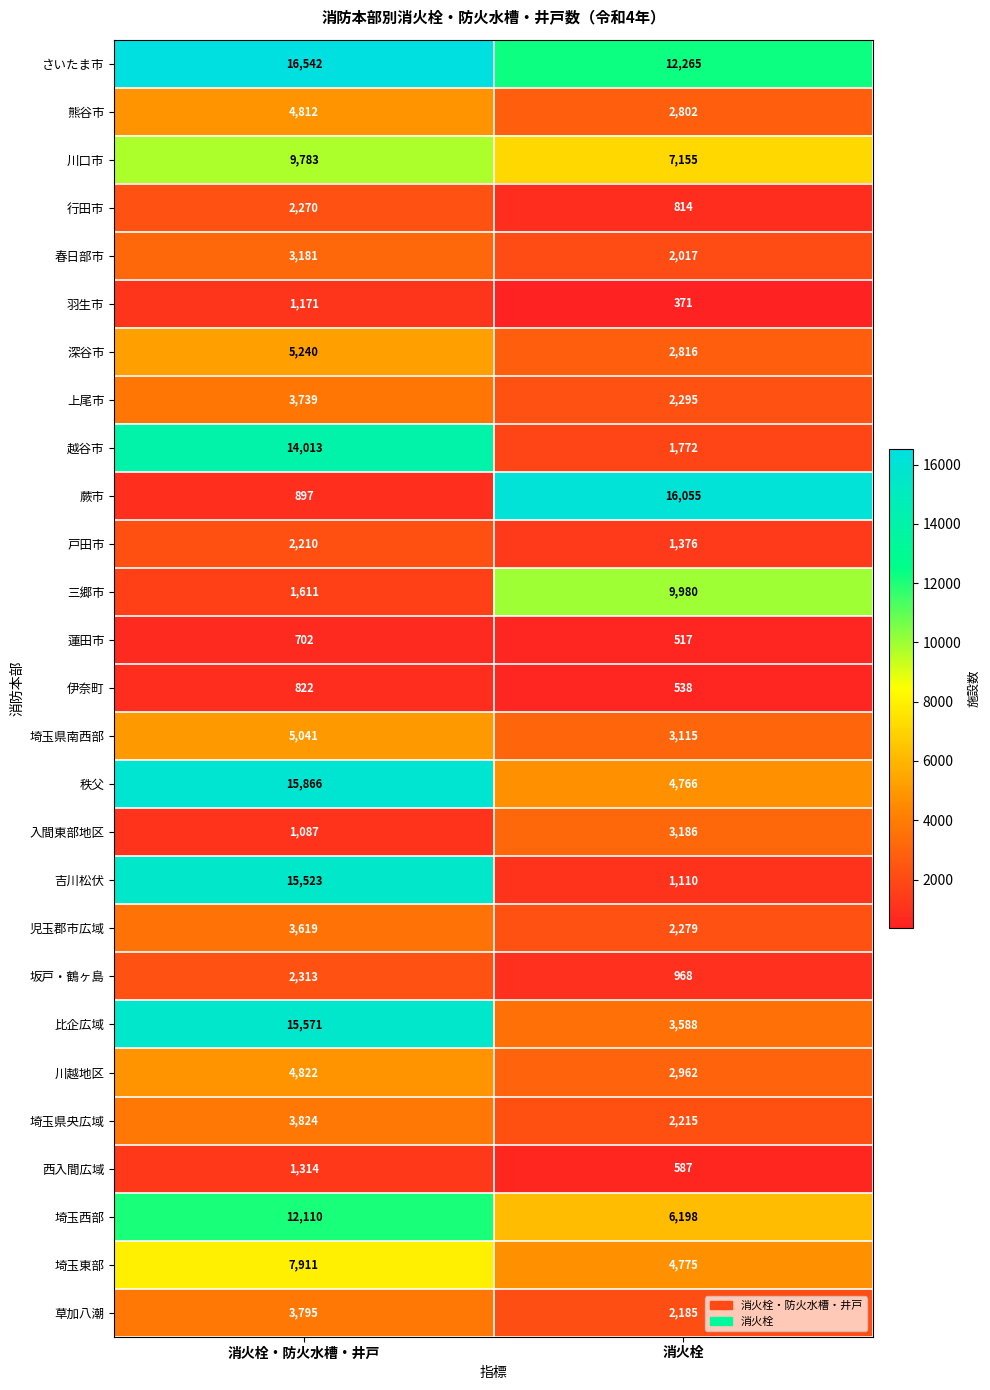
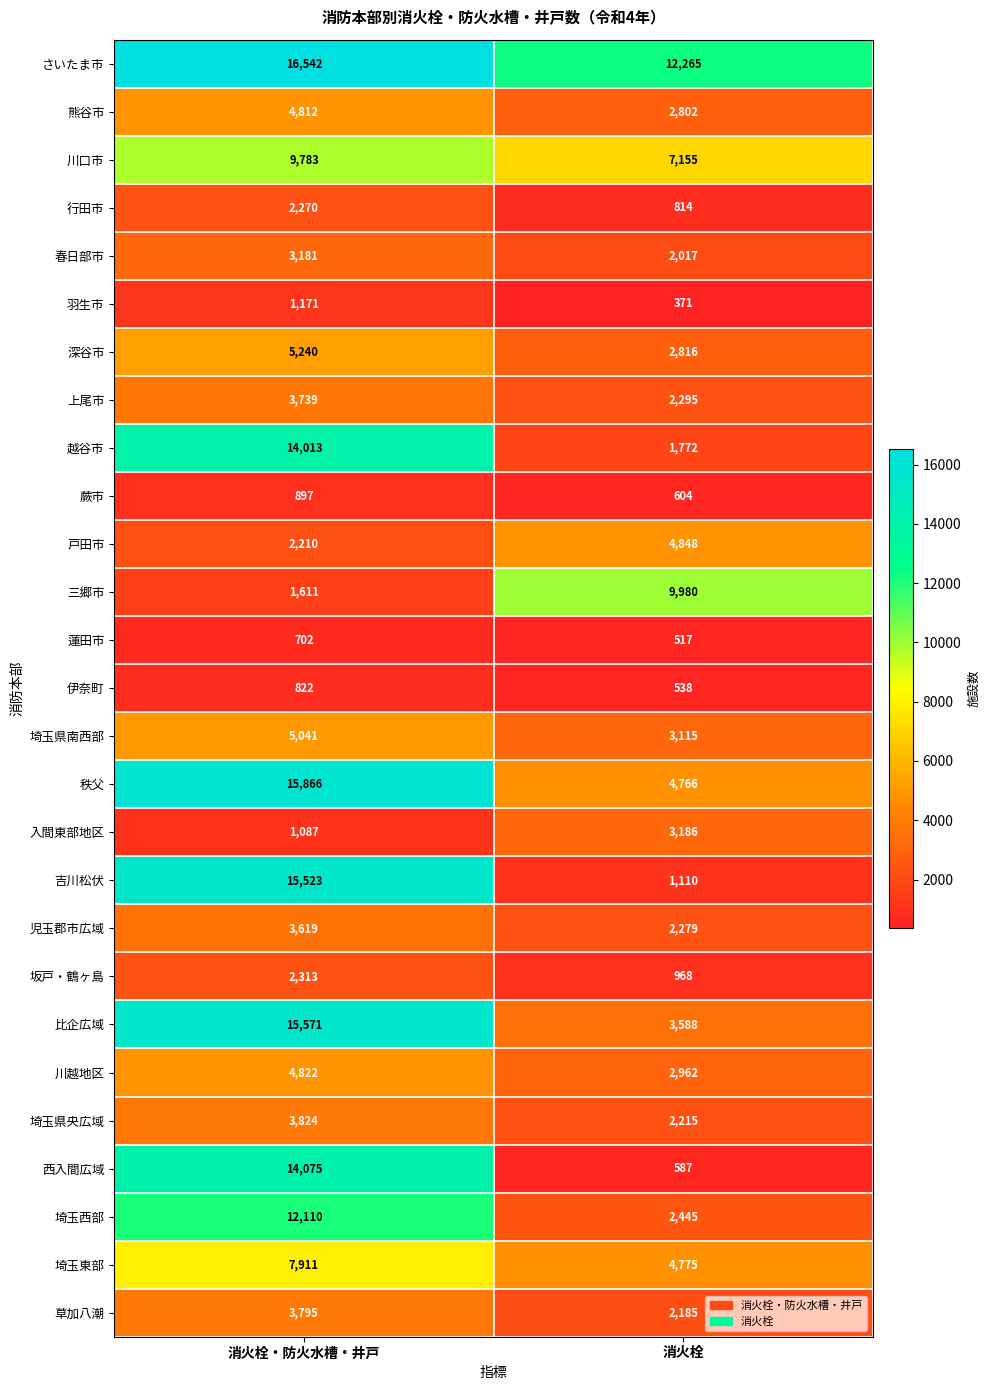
蕨市, 消火栓: 16,055 -> 604
戸田市, 消火栓: 1,376 -> 4,848
西入間広域, 消火栓・防火水槽・井戸: 1,314 -> 14,075
埼玉西部, 消火栓: 6,198 -> 2,445
